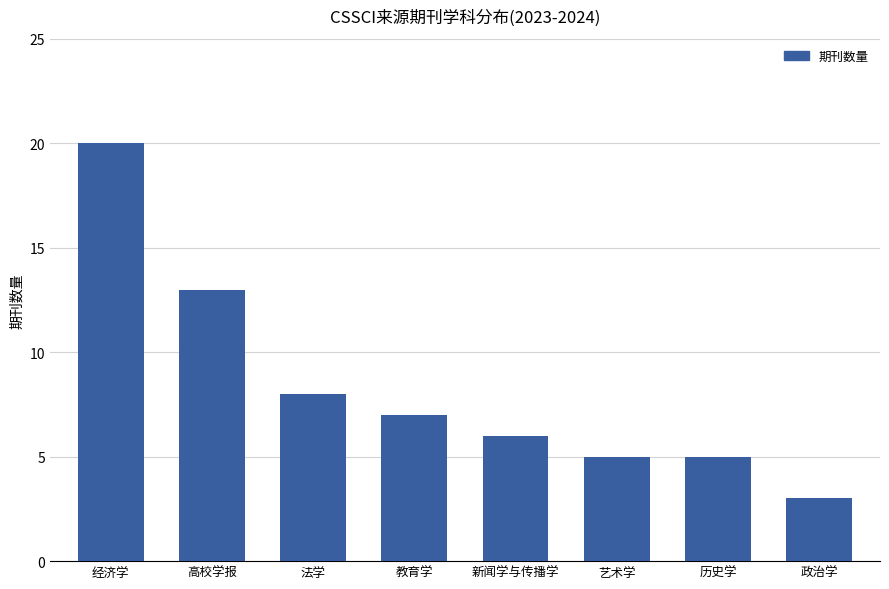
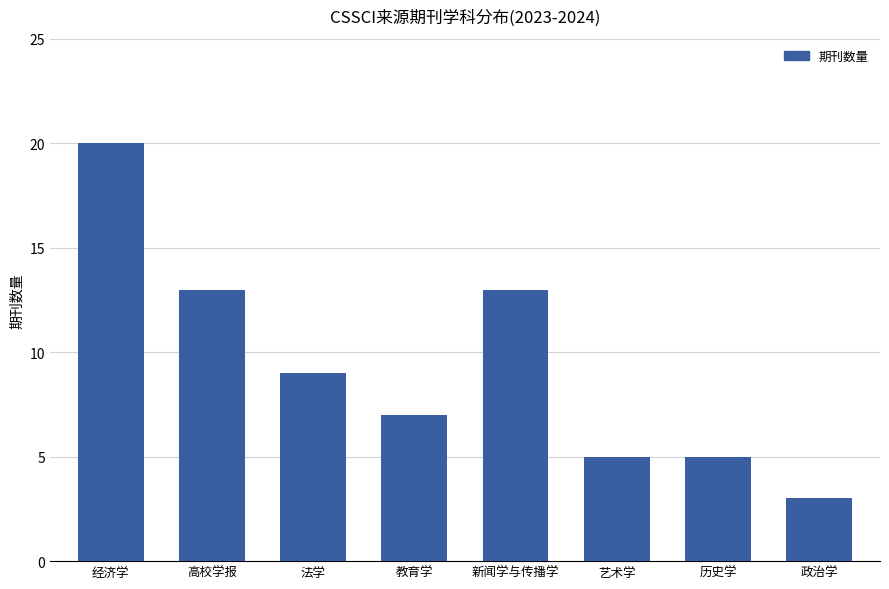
法学: 8 -> 9
新闻学与传播学: 6 -> 13
